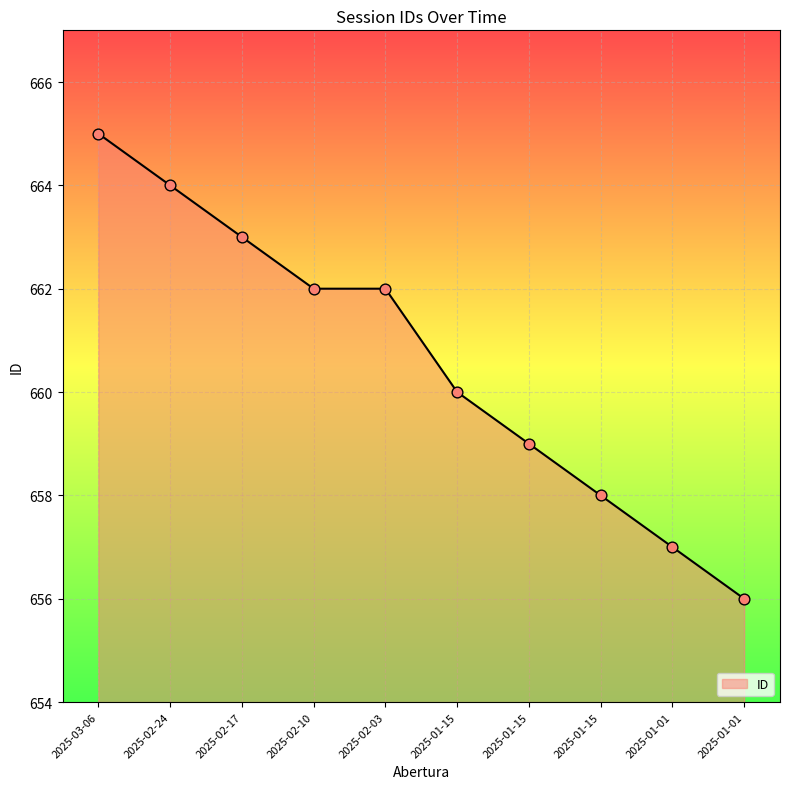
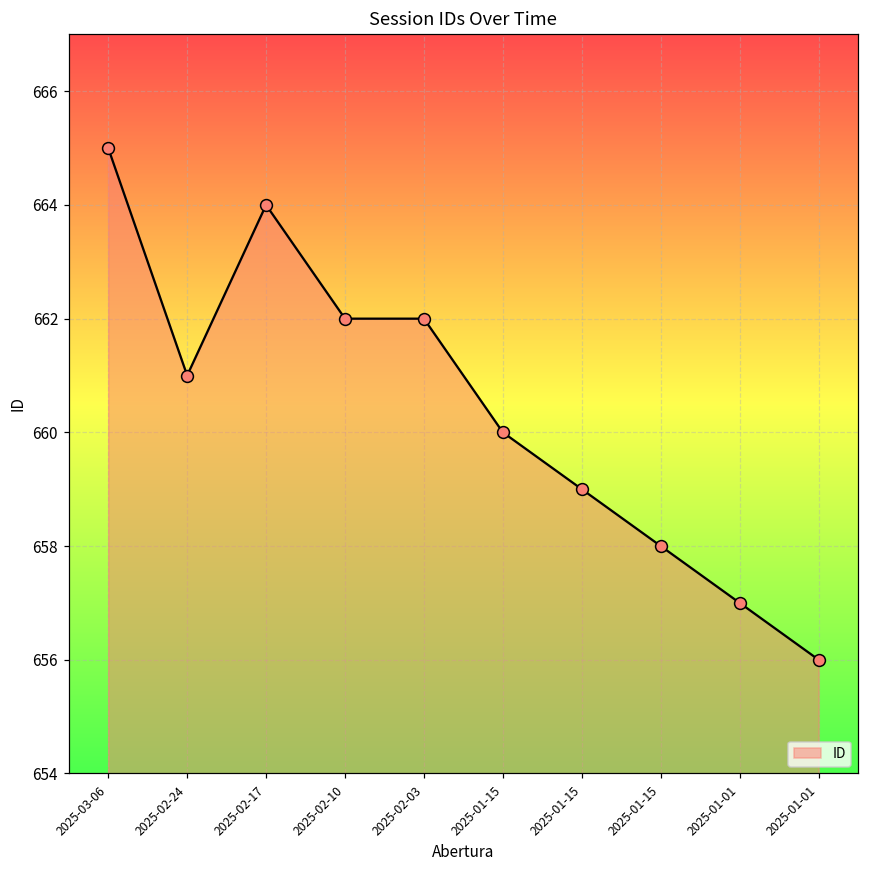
2025-02-24: 664 -> 661
2025-02-17: 663 -> 664
